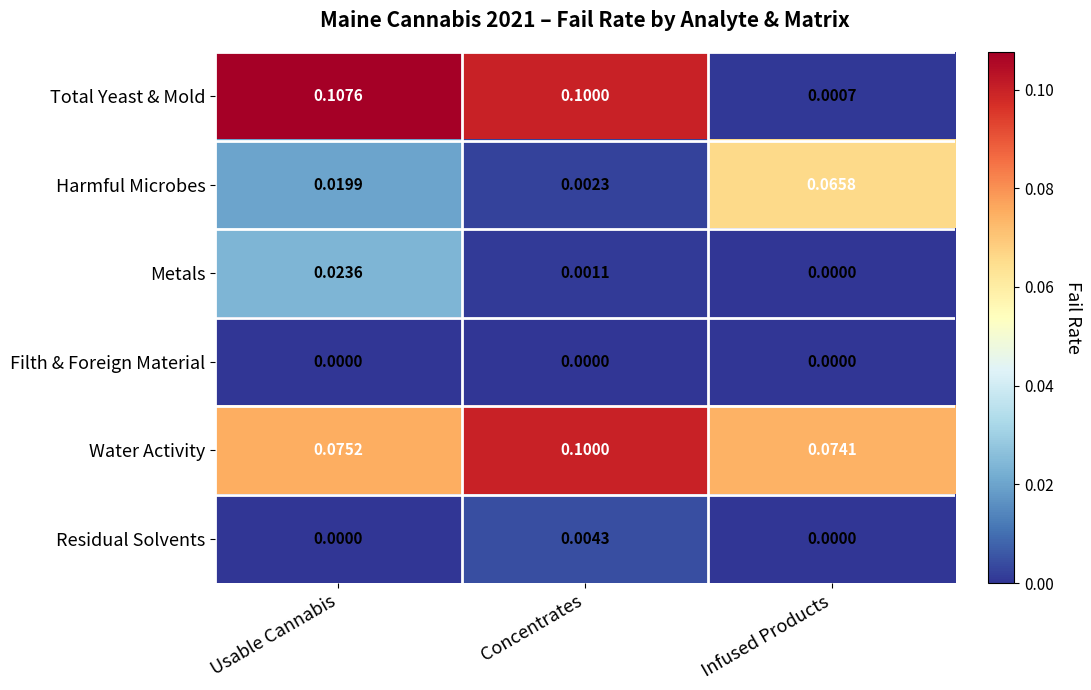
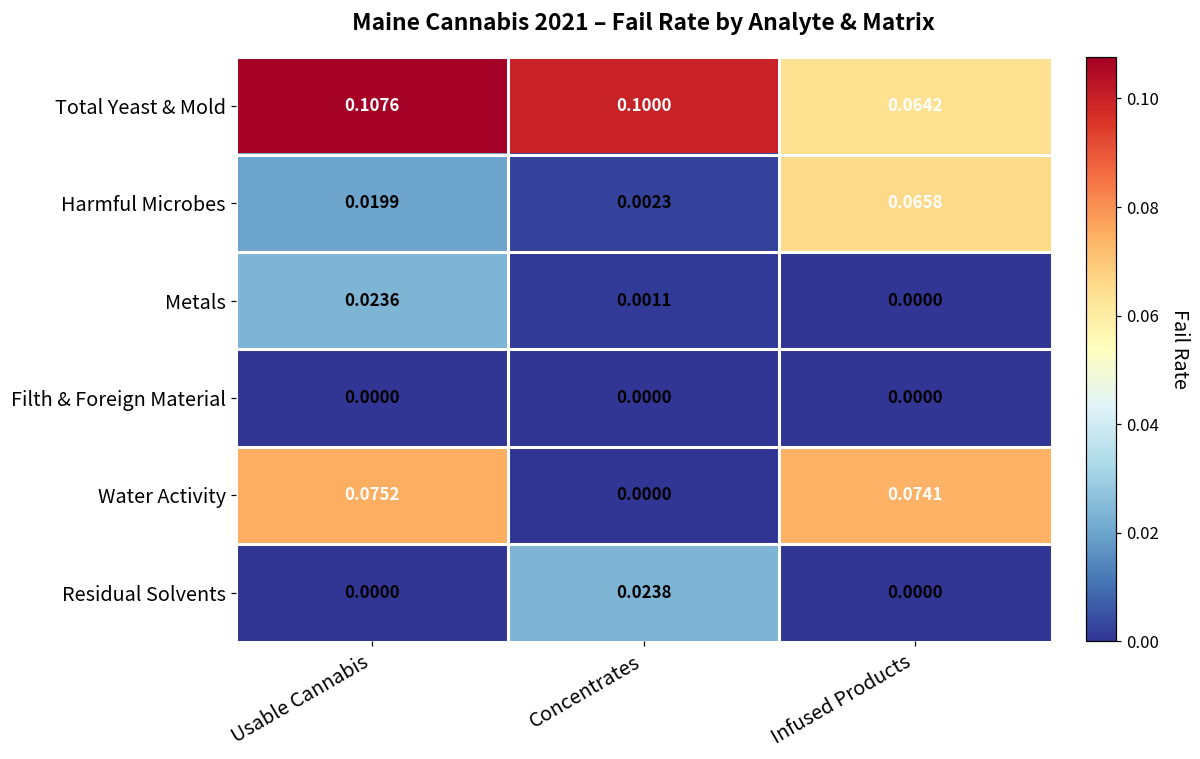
Total Yeast & Mold, Infused Products: 0.0007 -> 0.0642
Water Activity, Concentrates: 0.1000 -> 0.0000
Residual Solvents, Concentrates: 0.0043 -> 0.0238
